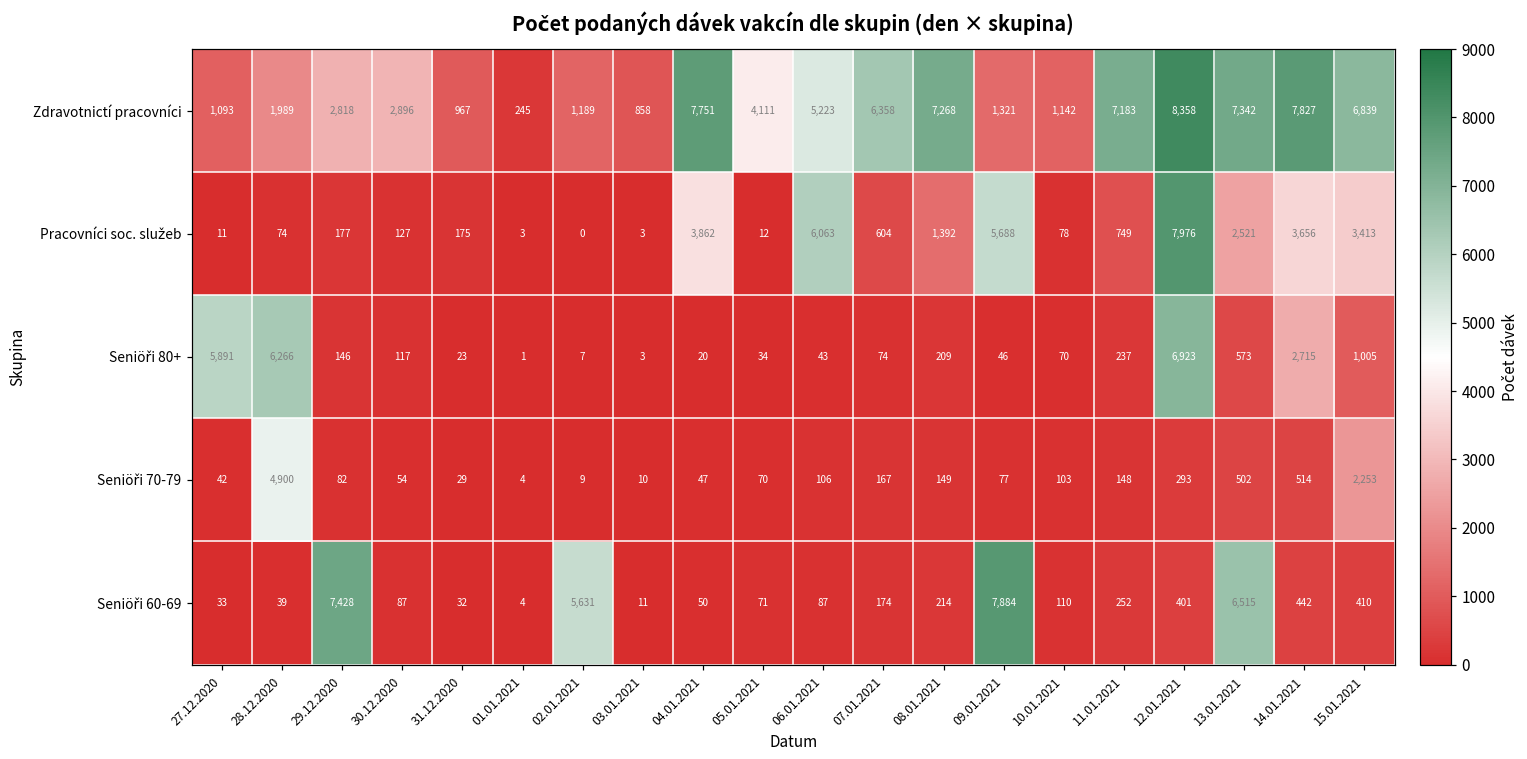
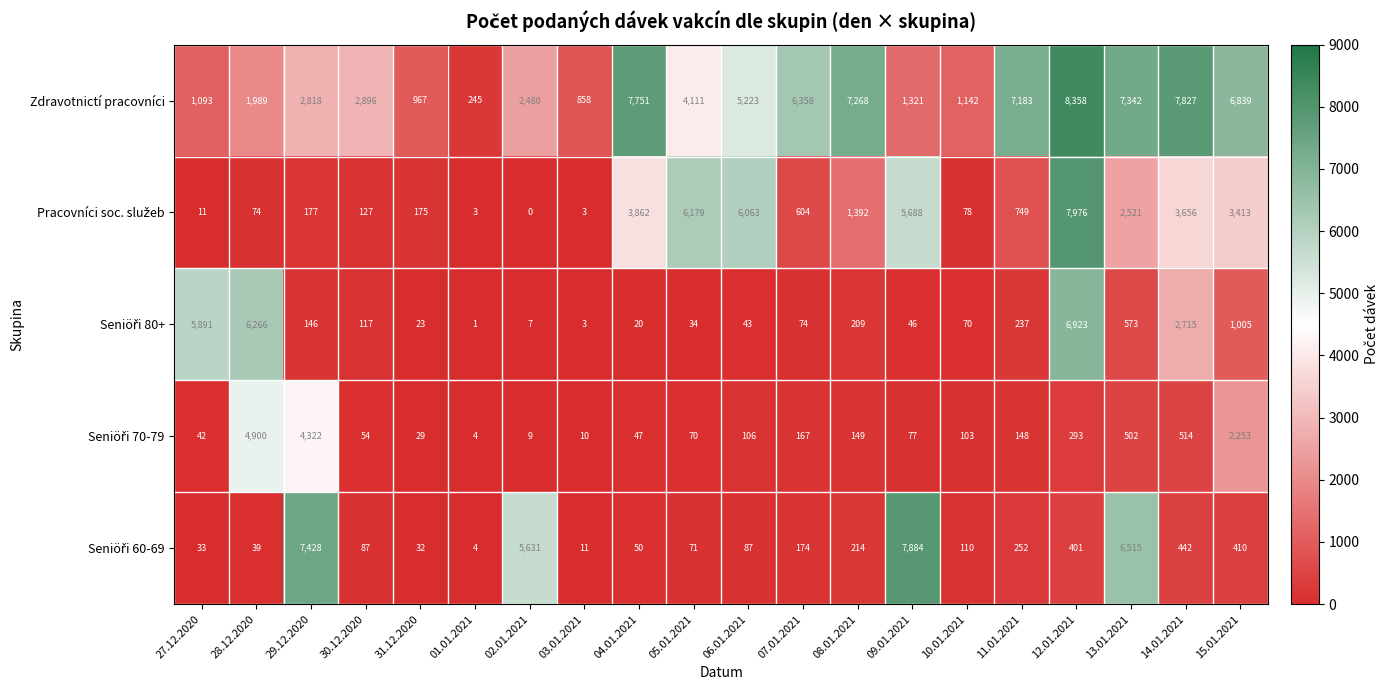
Zdravotnictí pracovníci, 02.01.2021: 1,189 -> 2,480
Pracovníci soc. služeb, 05.01.2021: 12 -> 6,179
Seniöři 70-79, 29.12.2020: 82 -> 4,322
